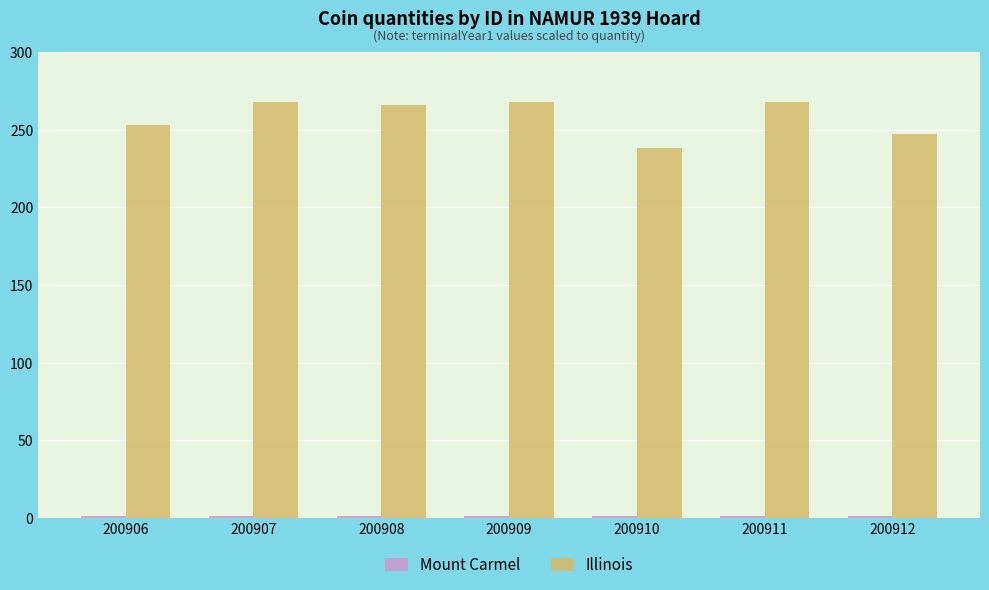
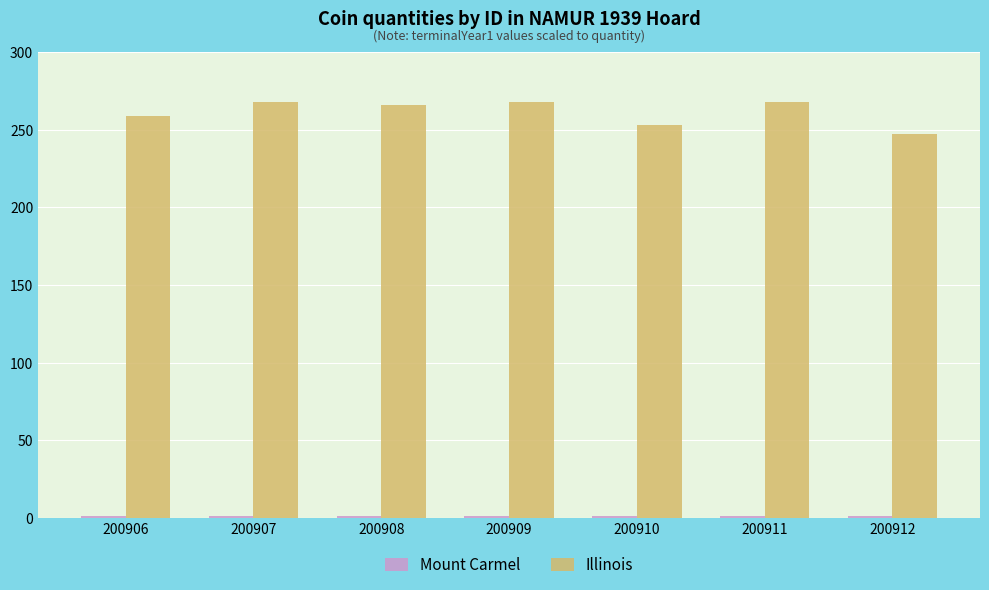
Illinois, 200906: 253 -> 259
Illinois, 200910: 238 -> 253
